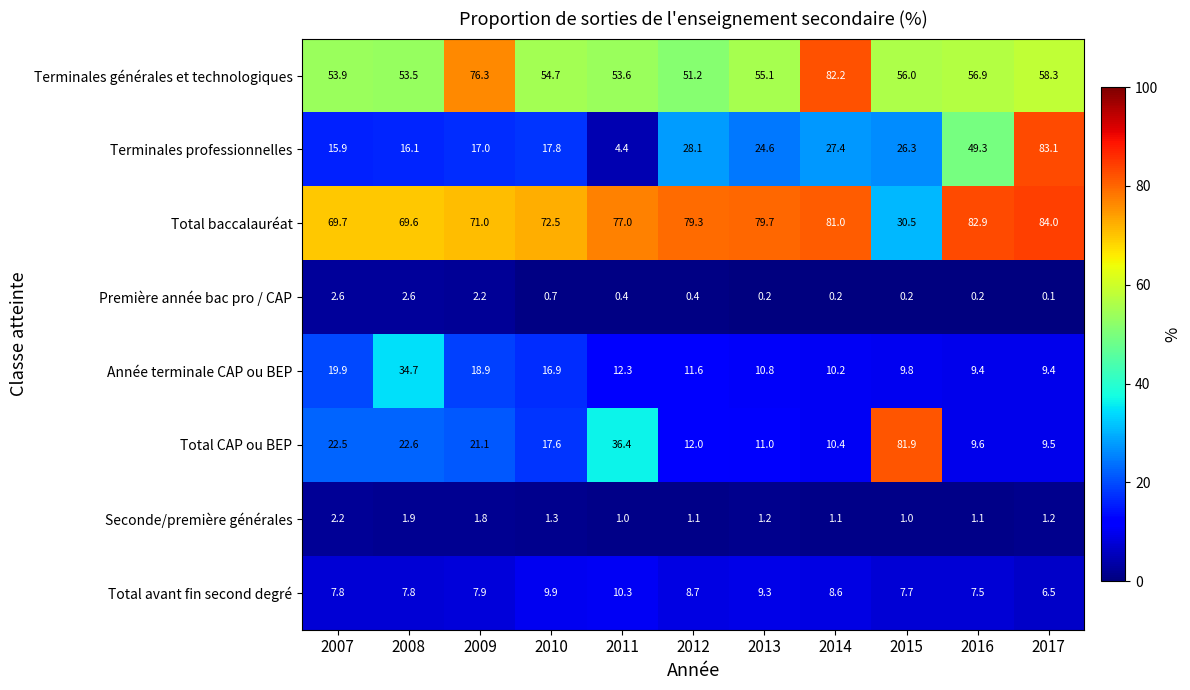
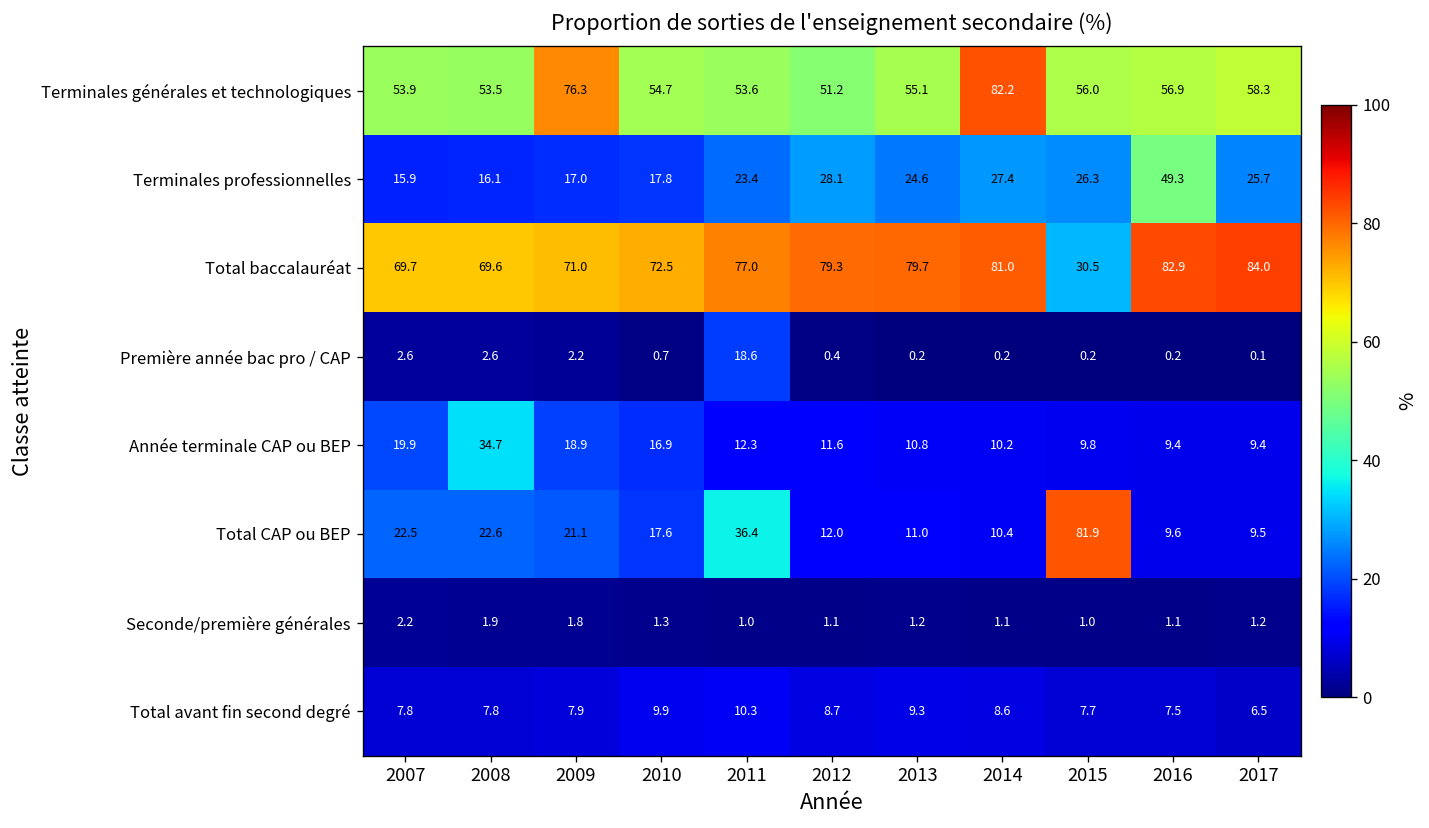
Terminales professionnelles, 2011: 4.4 -> 23.4
Terminales professionnelles, 2017: 83.1 -> 25.7
Première année bac pro / CAP, 2011: 0.4 -> 18.6
